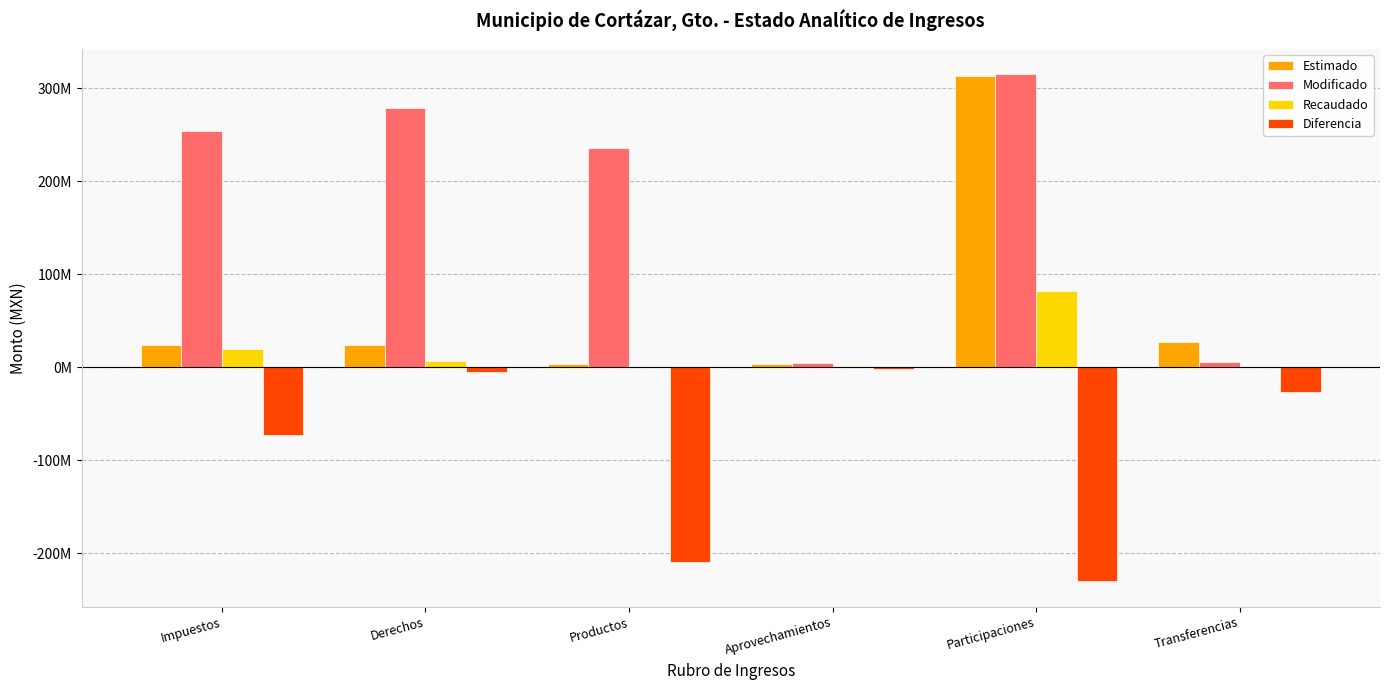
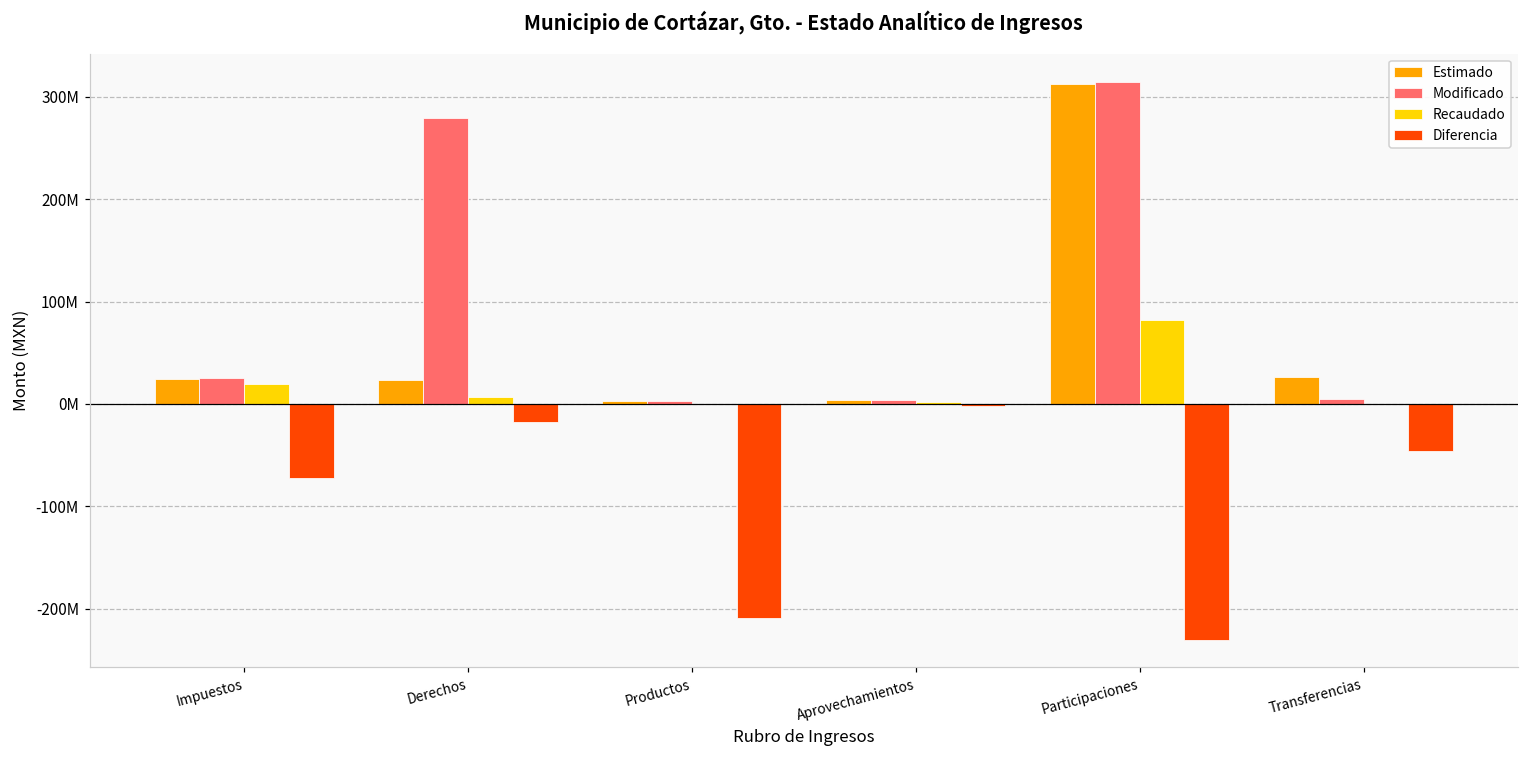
Modificado, Impuestos: 250000000 -> 30000000
Diferencia, Derechos: -10000000 -> -20000000
Modificado, Productos: 240000000 -> 0
Diferencia, Transferencias: -30000000 -> -50000000
